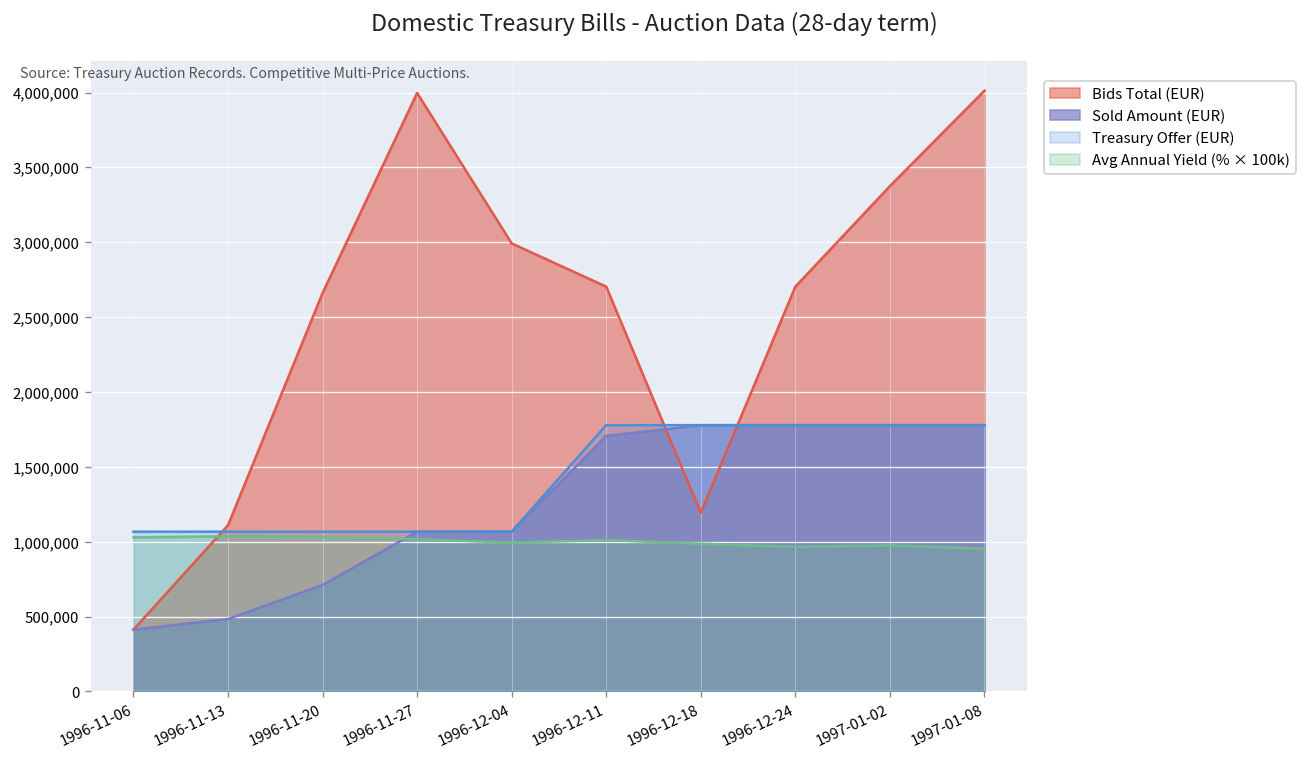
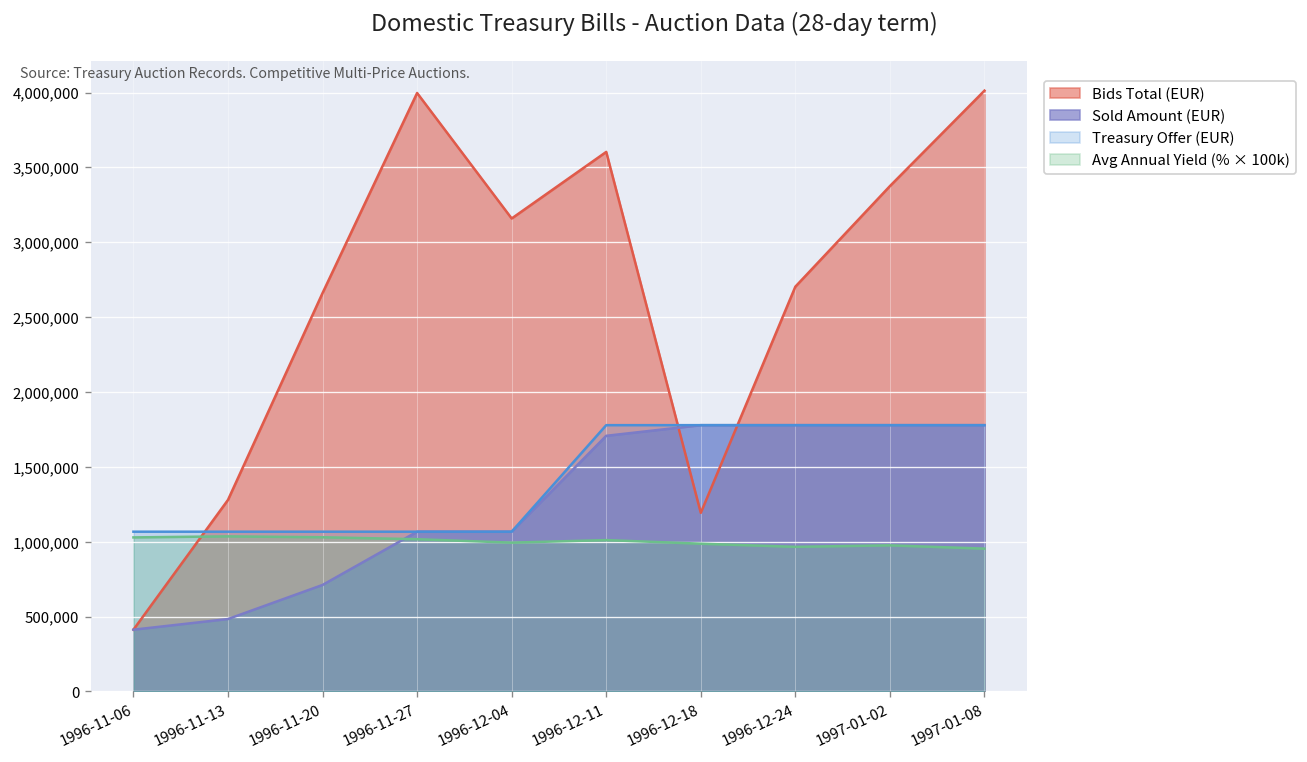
Bids Total (EUR), 1996-11-13: 1,110,000 -> 1,280,000
Bids Total (EUR), 1996-12-04: 2,990,000 -> 3,160,000
Bids Total (EUR), 1996-12-11: 2,700,000 -> 3,600,000
